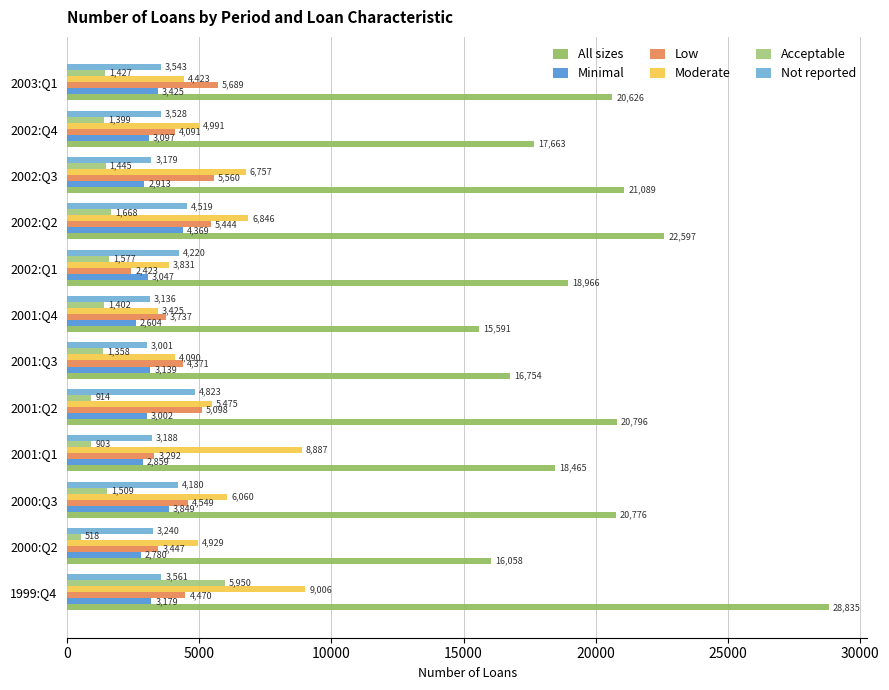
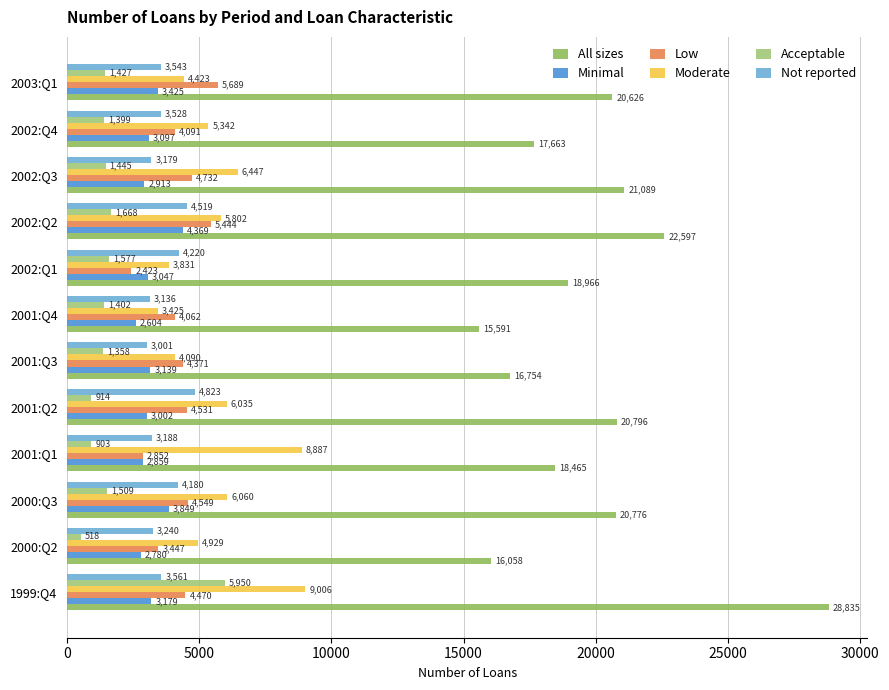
Moderate, 2002:Q4: 4,991 -> 5,342
Moderate, 2002:Q3: 6,757 -> 6,447
Low, 2002:Q3: 5,560 -> 4,732
Moderate, 2002:Q2: 6,846 -> 5,802
Low, 2001:Q4: 3,737 -> 4,062
Moderate, 2001:Q2: 5,475 -> 6,035
Low, 2001:Q2: 5,098 -> 4,531
Low, 2001:Q1: 3,292 -> 2,852
